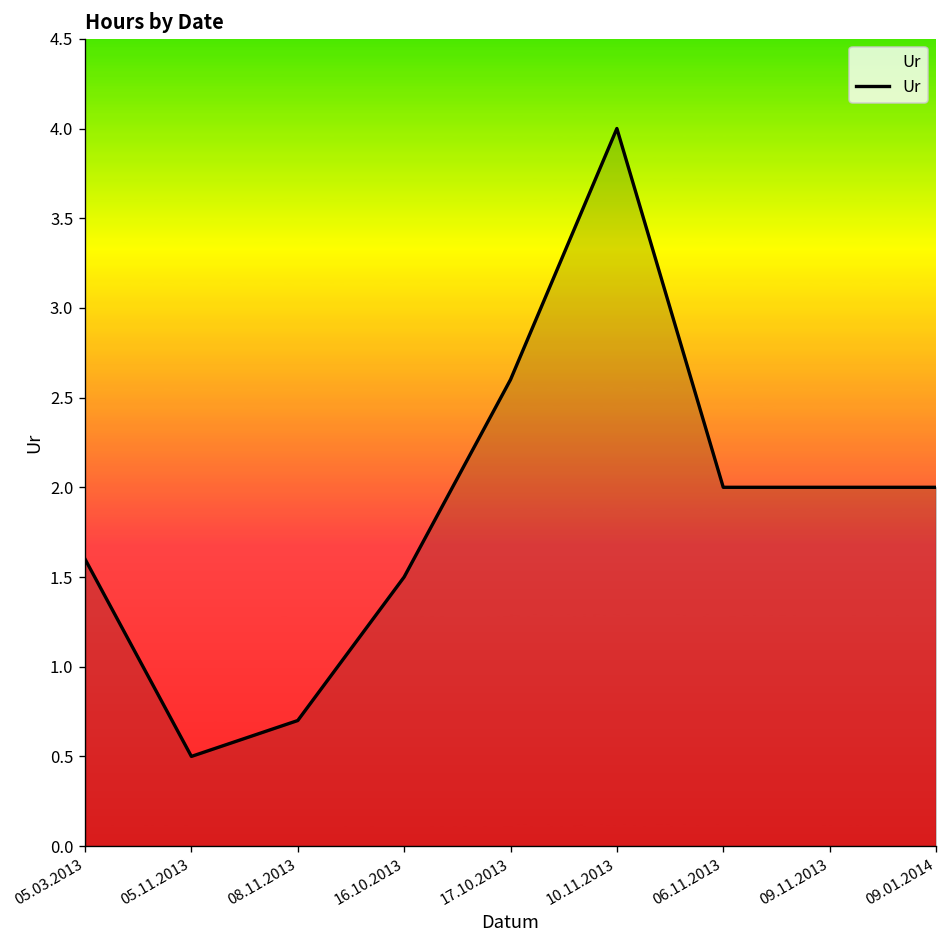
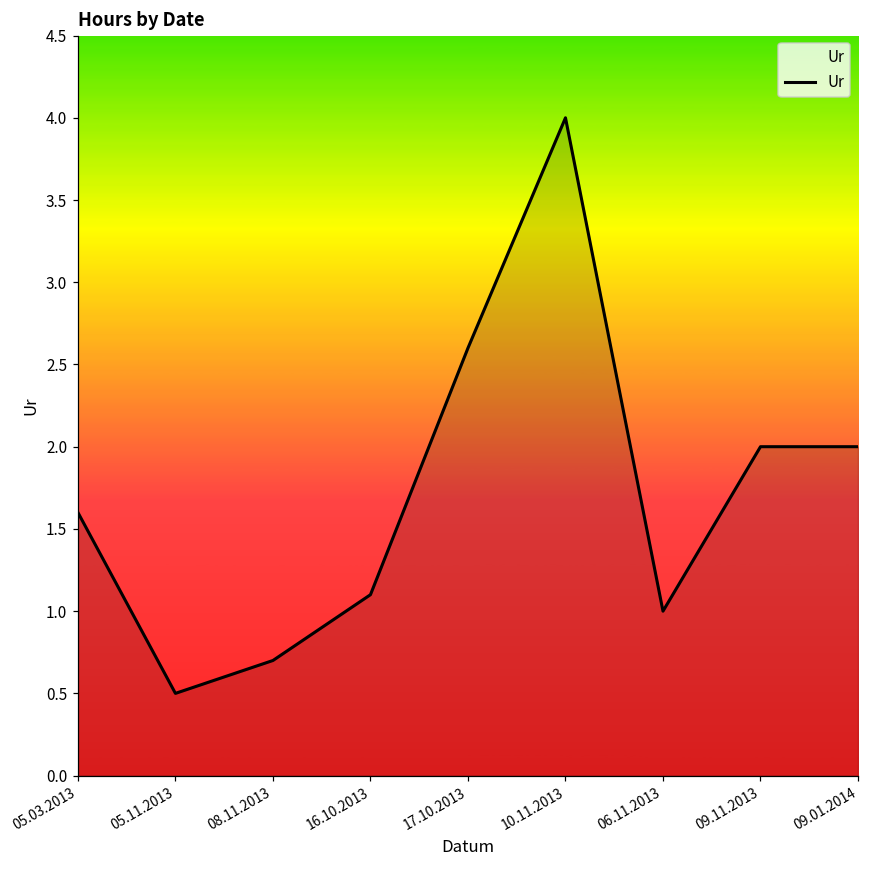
16.10.2013: 1.5 -> 1.1
06.11.2013: 2 -> 1
